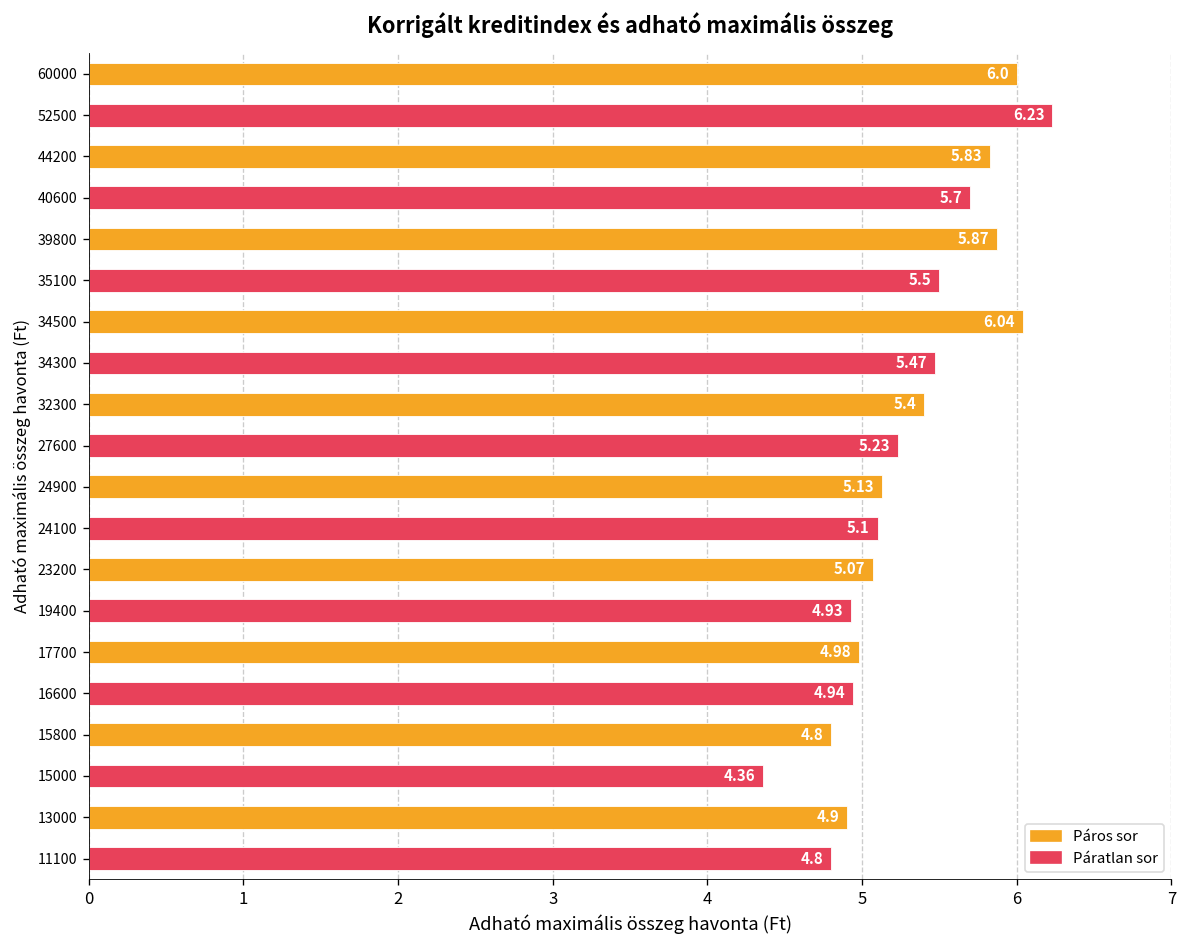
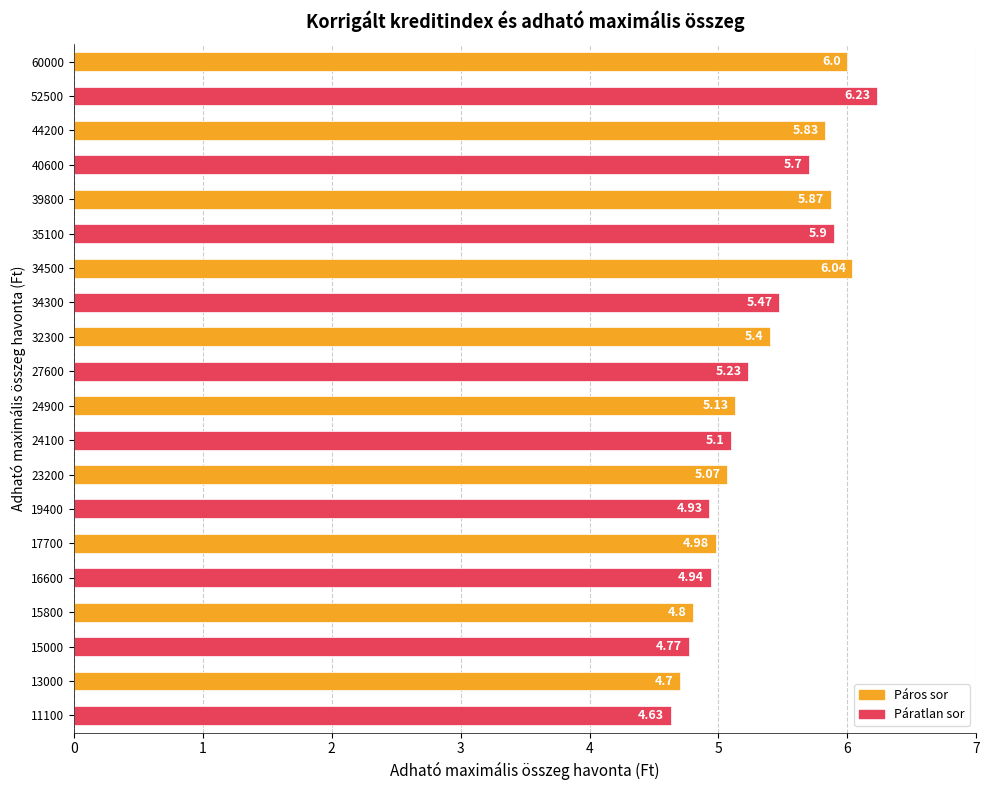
35100: 5.5 -> 5.9
15000: 4.36 -> 4.77
13000: 4.9 -> 4.7
11100: 4.8 -> 4.63
